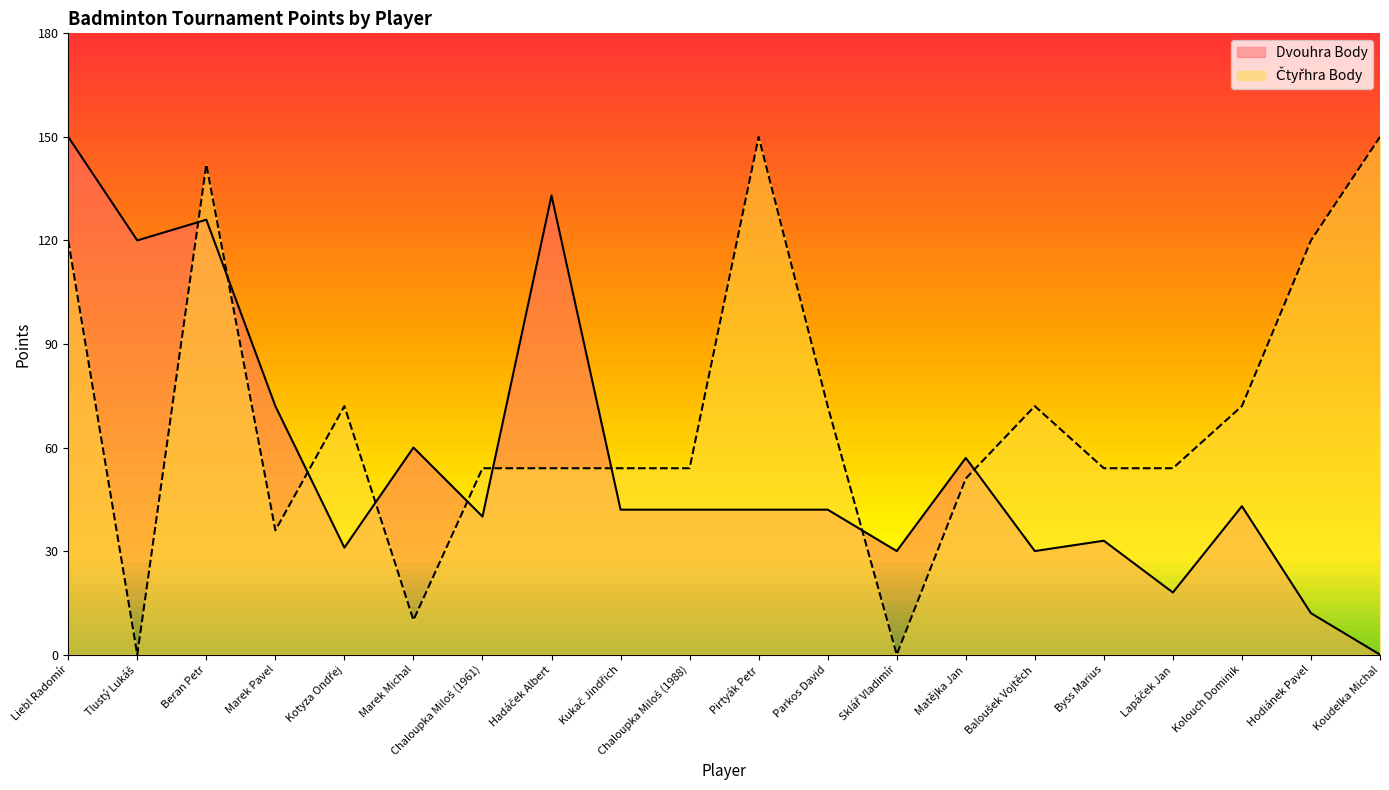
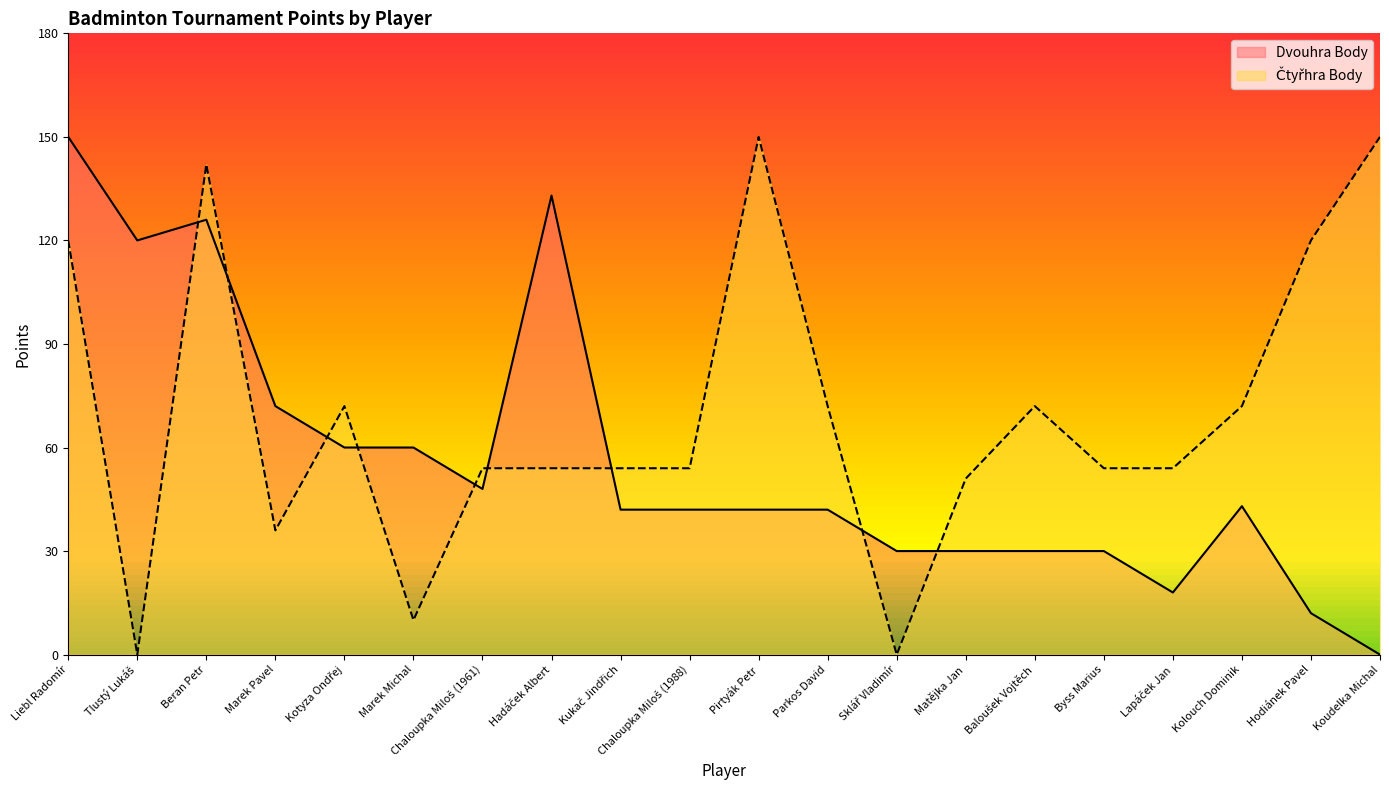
Dvouhra Body, Kotyza Ondřej: 31 -> 60
Dvouhra Body, Chaloupka Miloš (1961): 40 -> 48
Dvouhra Body, Matějka Jan: 57 -> 30
Dvouhra Body, Byss Marius: 33 -> 30
